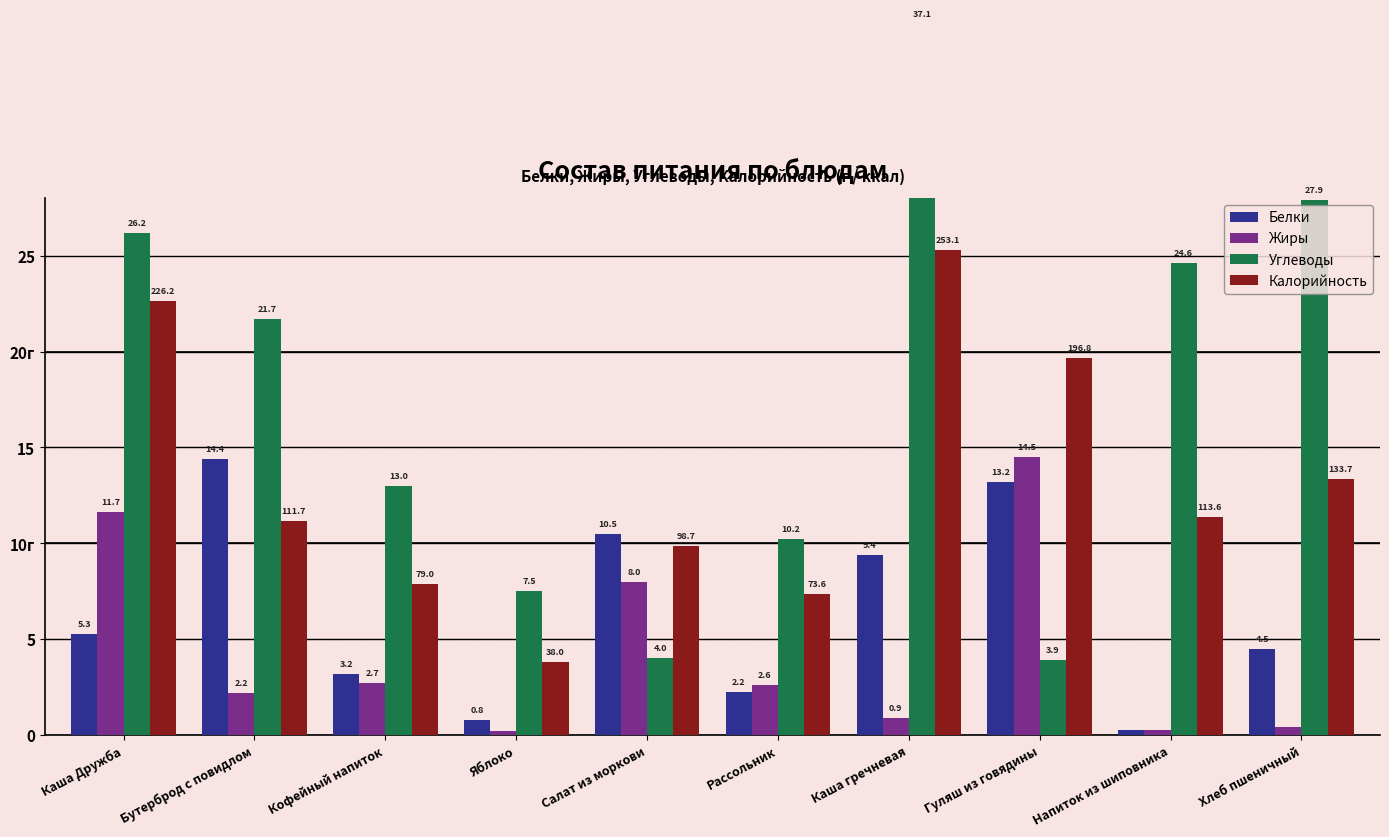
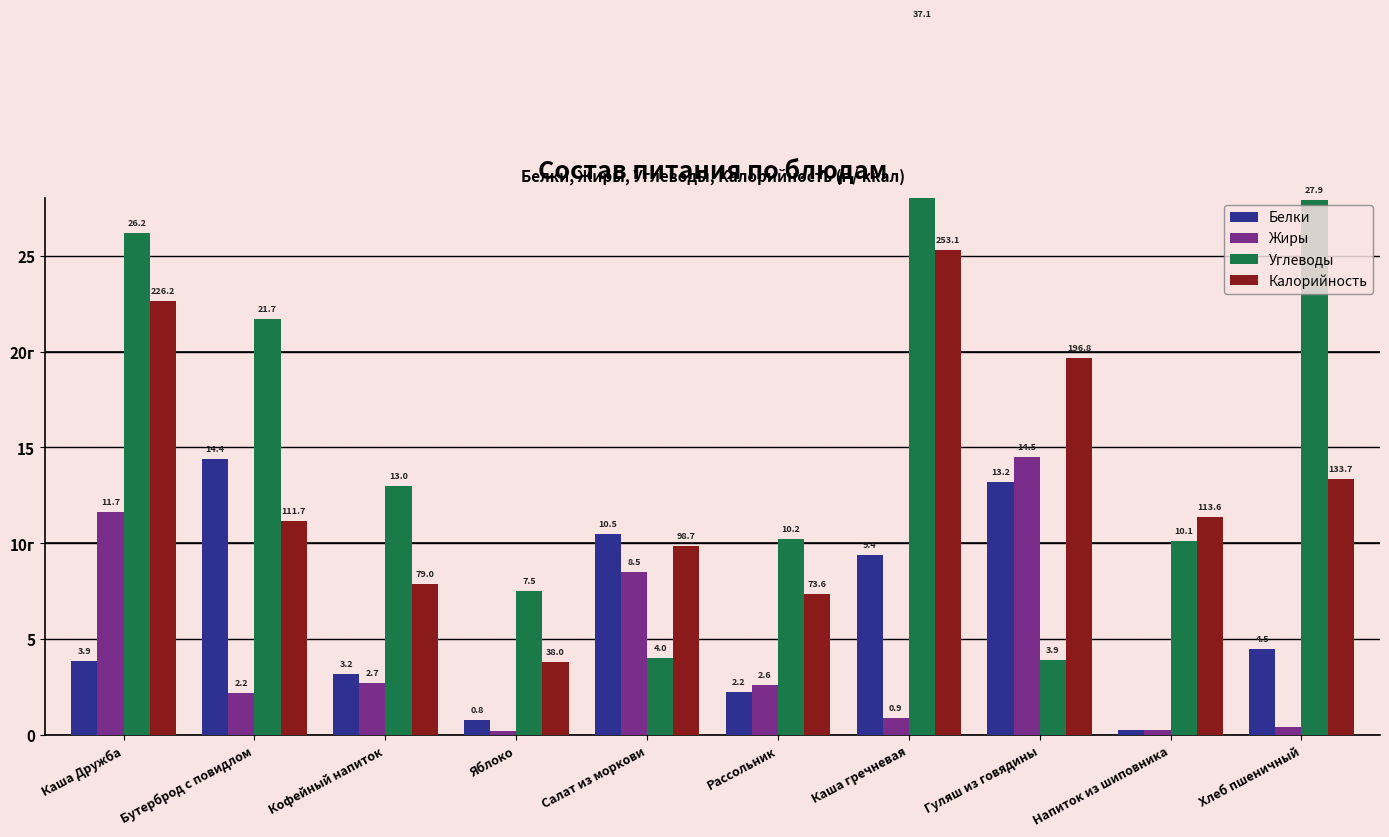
Белки, Каша Дружба: 5.3 -> 3.9
Жиры, Салат из моркови: 8.0 -> 8.5
Углеводы, Напиток из шиповника: 24.6 -> 10.1
